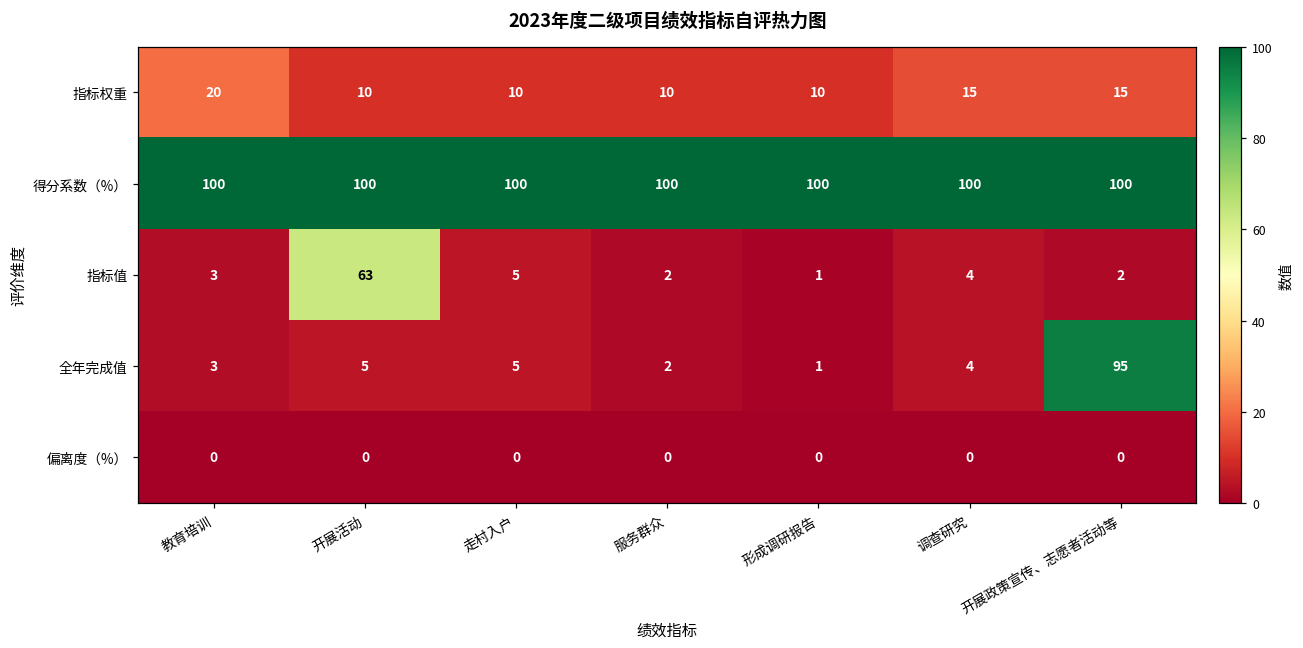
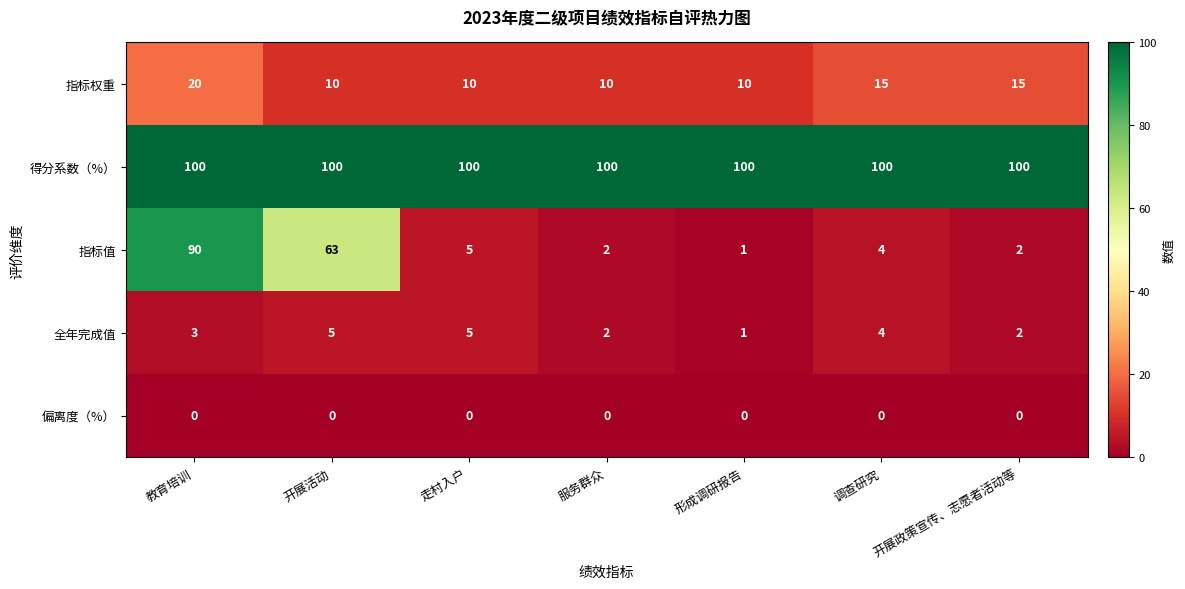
指标值, 教育培训: 3 -> 90
全年完成值, 开展政策宣传、志愿者活动等: 95 -> 2
